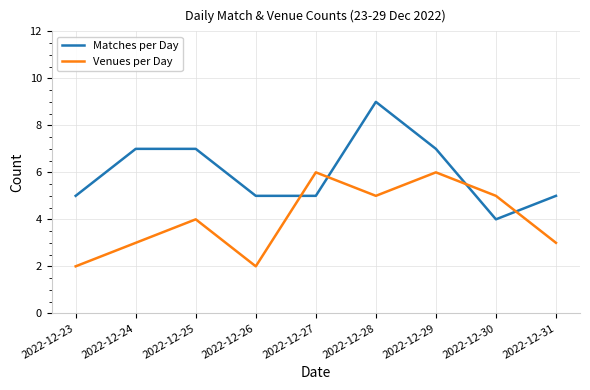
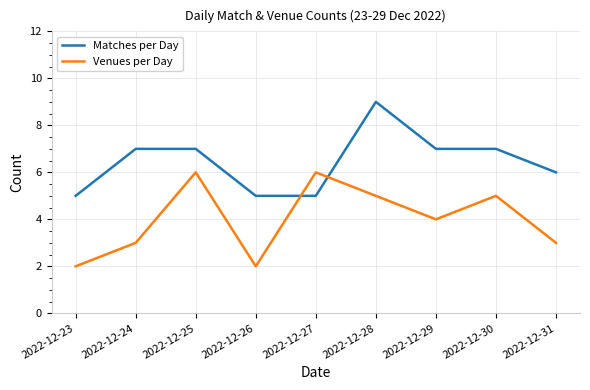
Venues per Day, 2022-12-25: 4 -> 6
Venues per Day, 2022-12-29: 6 -> 4
Matches per Day, 2022-12-30: 4 -> 7
Matches per Day, 2022-12-31: 5 -> 6
